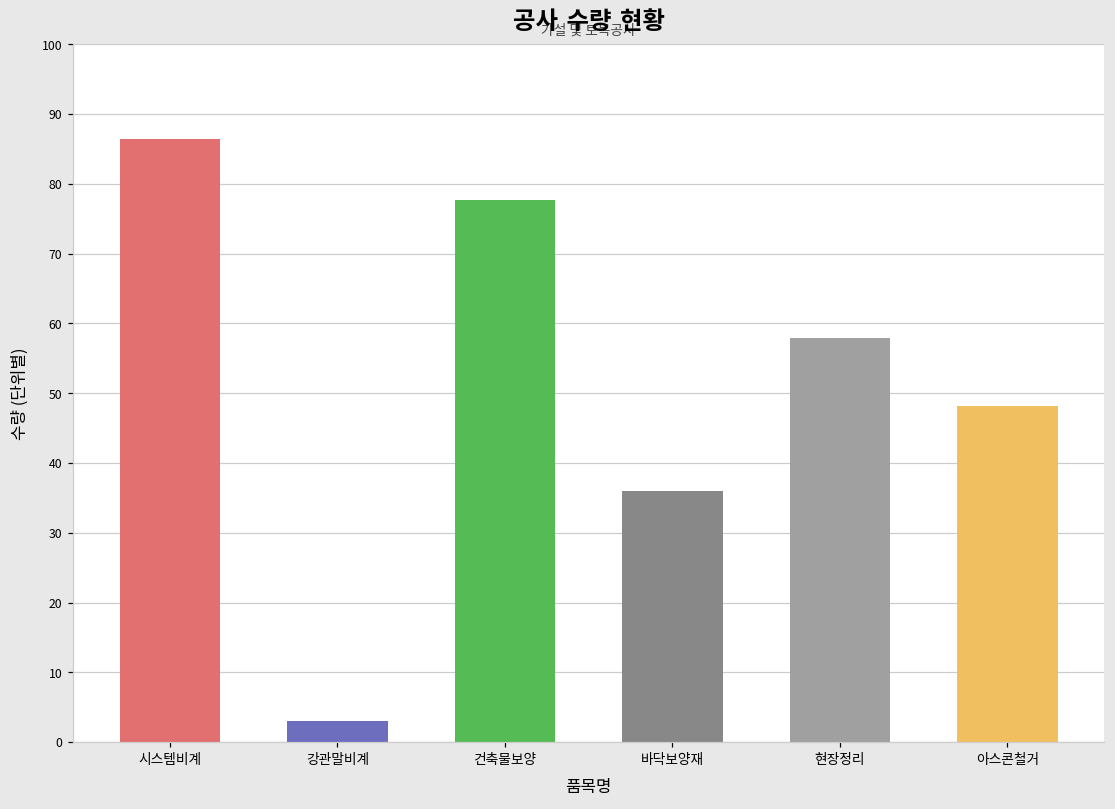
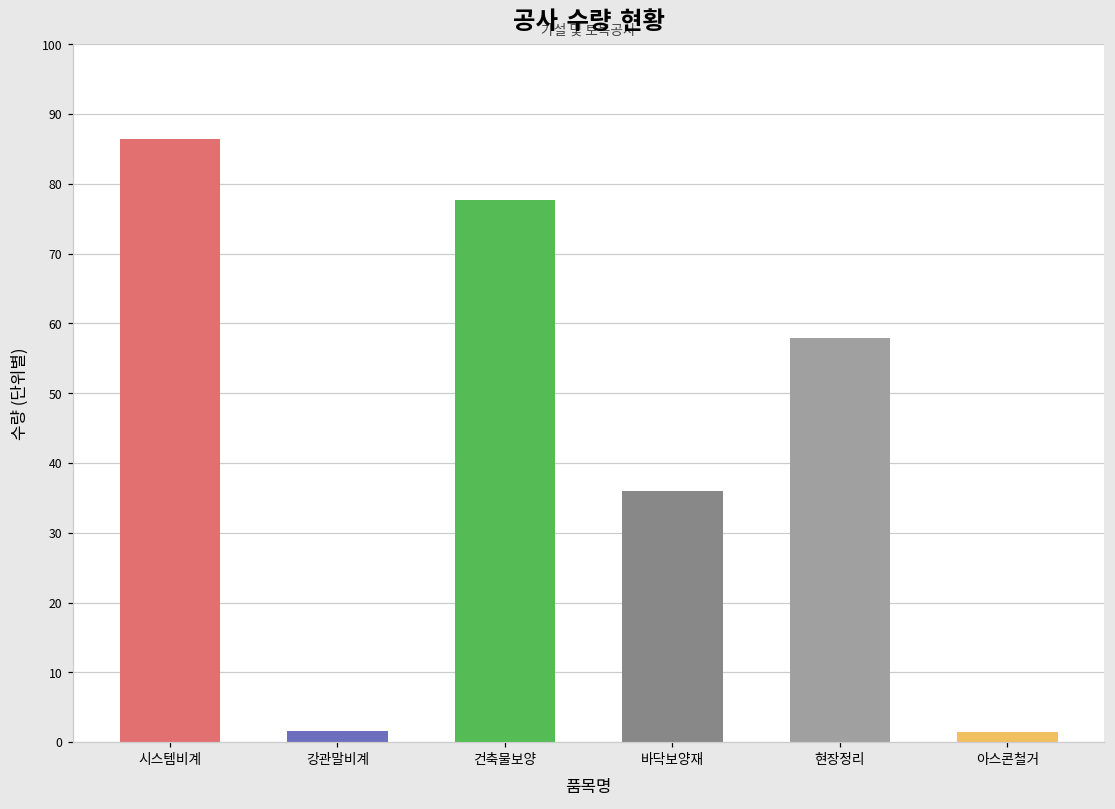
강관말비계: 3 -> 2
아스콘철거: 48 -> 2
